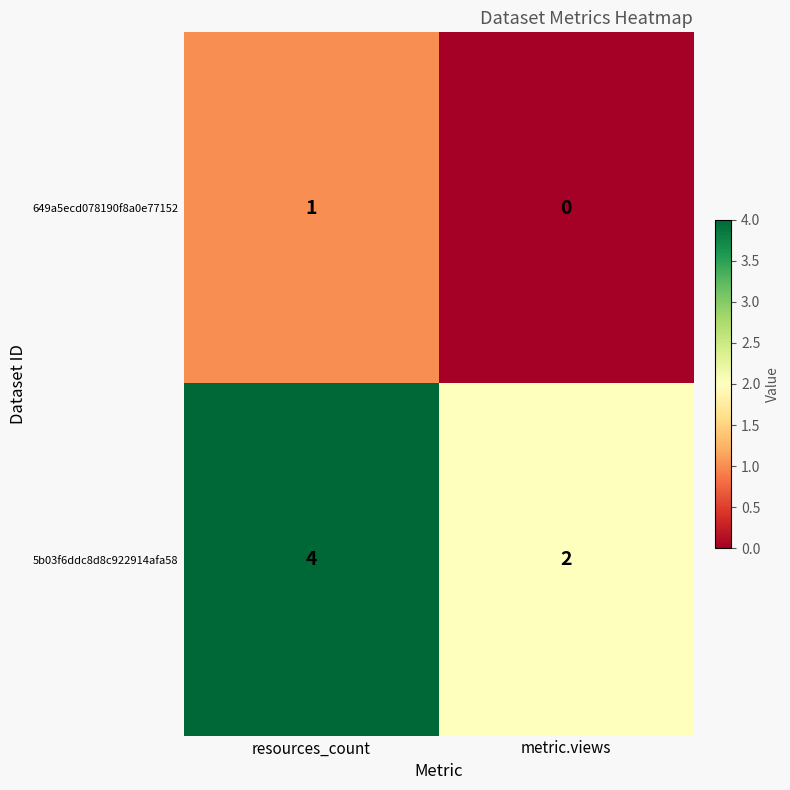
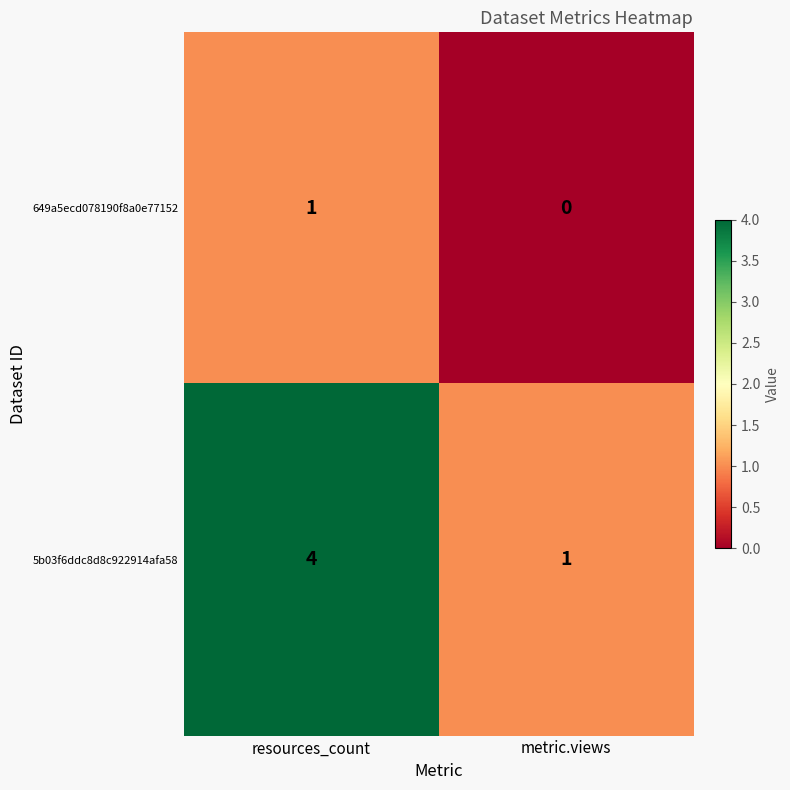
5b03f6ddc8d8c922914afa58, metric.views: 2 -> 1
